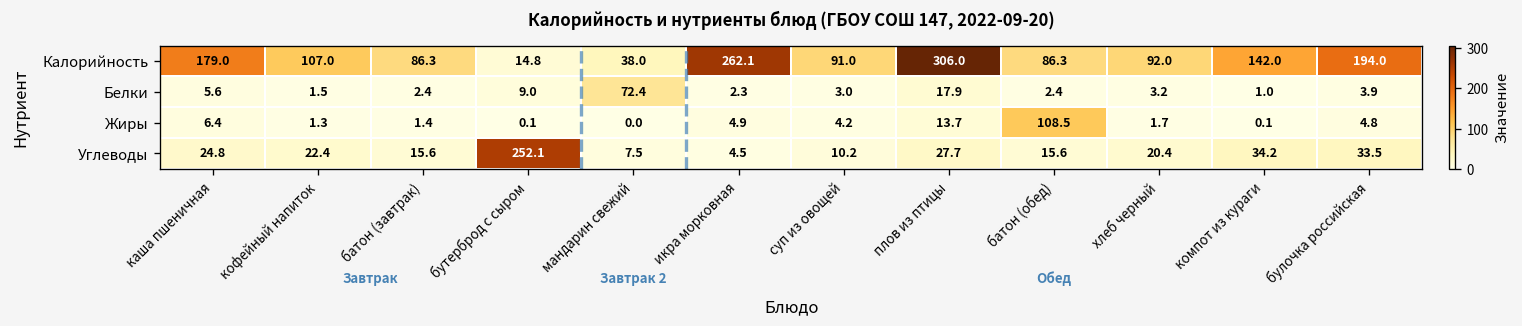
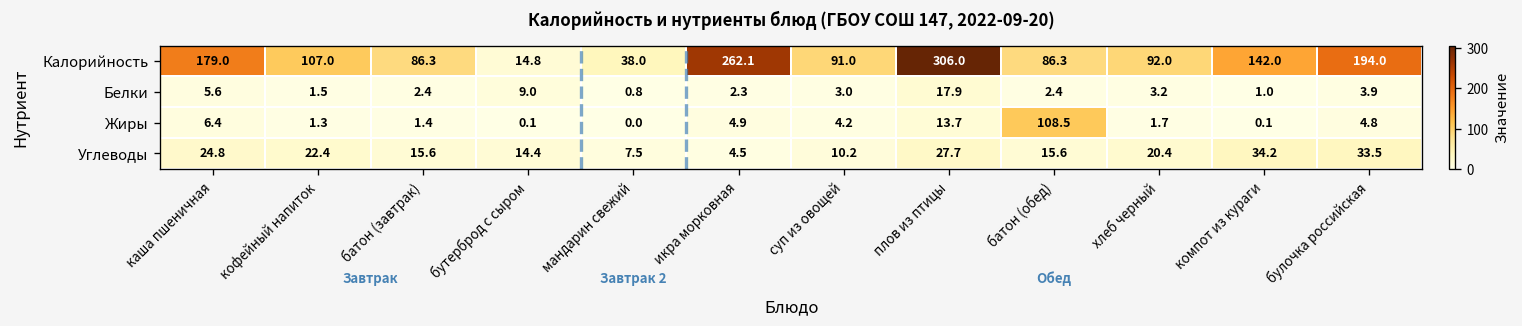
Белки, мандарин свежий: 72.4 -> 0.8
Углеводы, бутерброд с сыром: 252.1 -> 14.4
